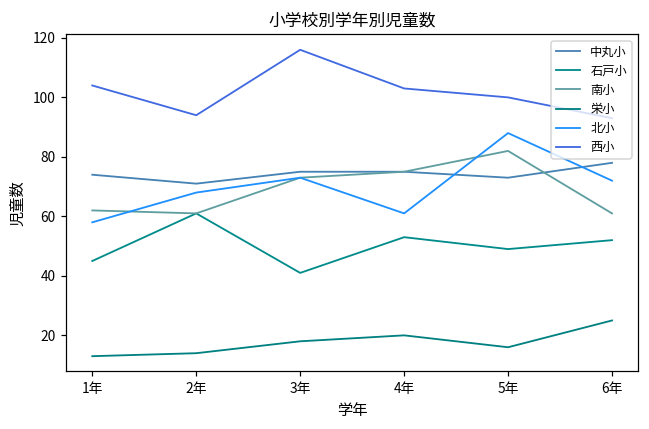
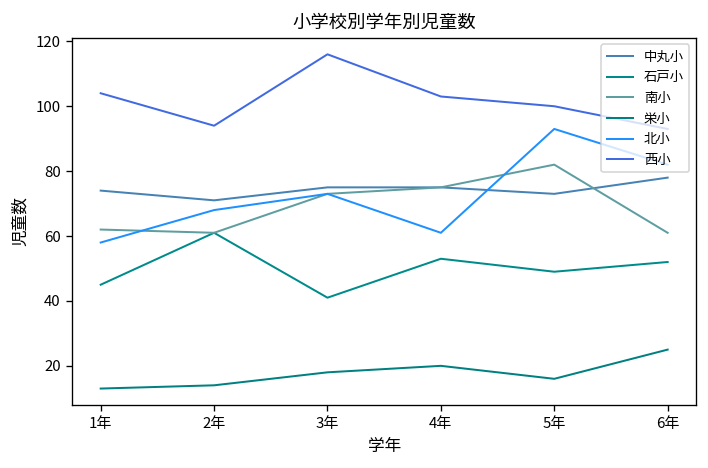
北小, 5年: 88 -> 93
北小, 6年: 72 -> 82
